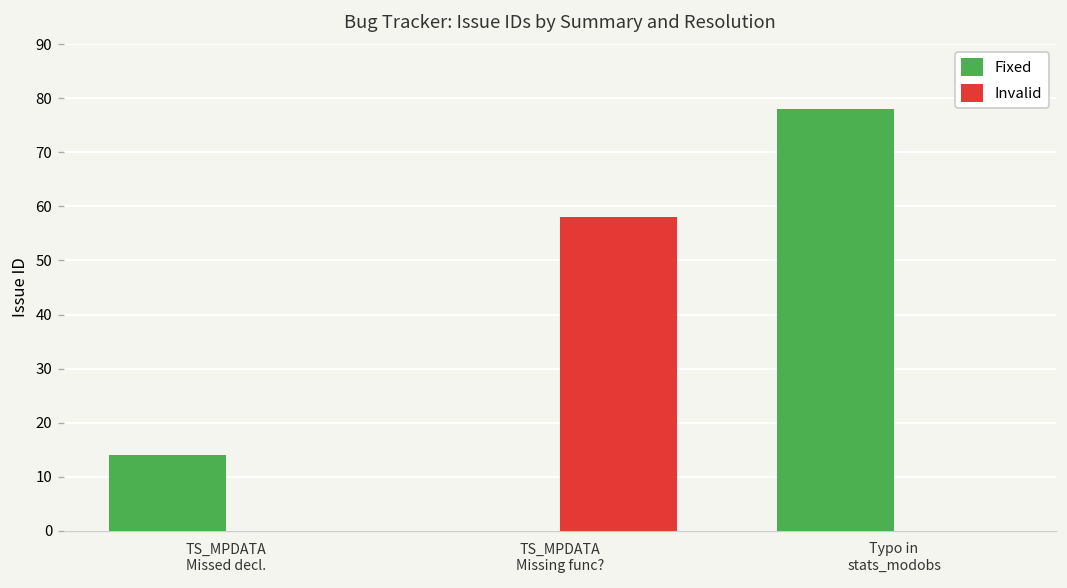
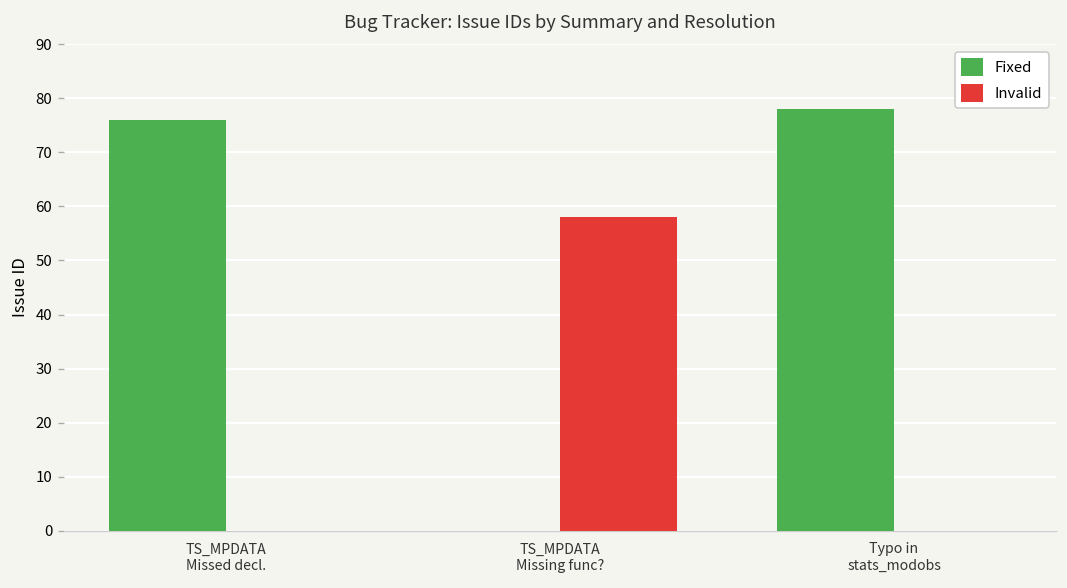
Fixed, TS_MPDATA Missed decl.: 14 -> 76
